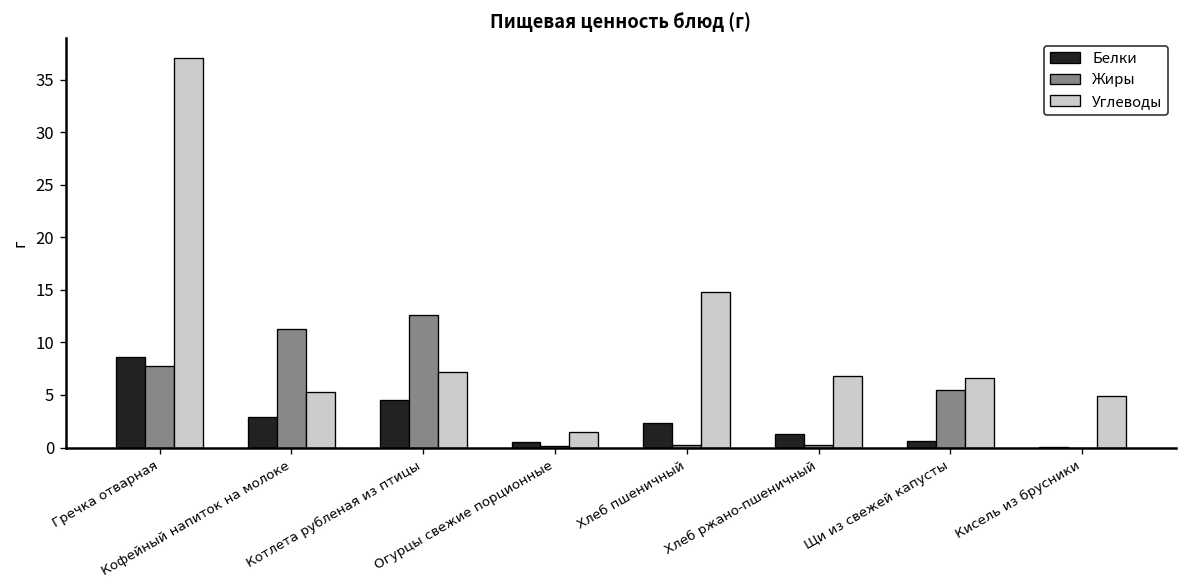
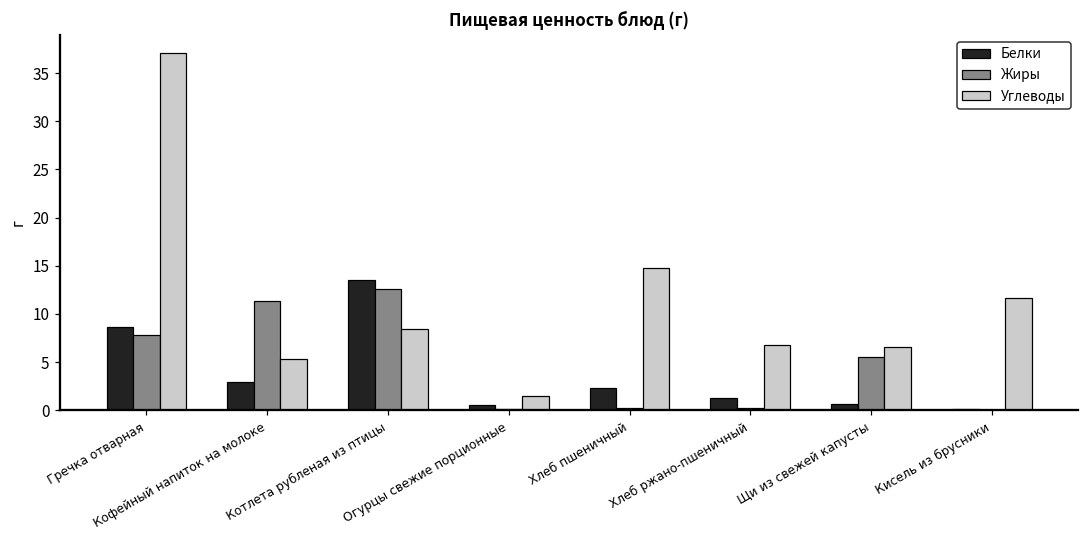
Белки, Котлета рубленая из птицы: 5 -> 14
Углеводы, Котлета рубленая из птицы: 7 -> 8
Углеводы, Кисель из брусники: 5 -> 12
